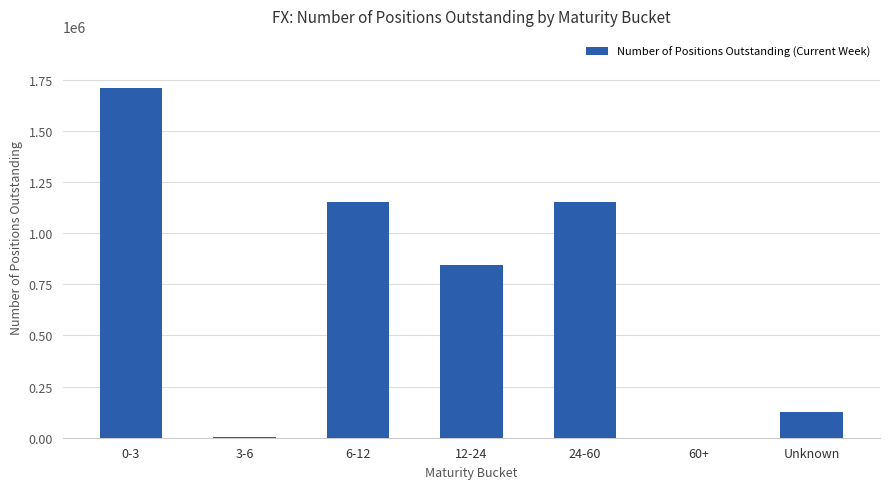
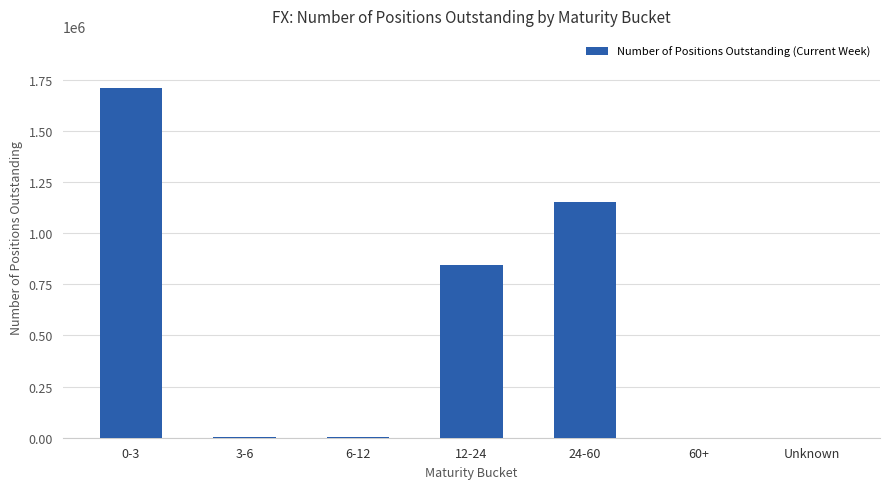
6-12: 1150000 -> 10000
Unknown: 120000 -> 0
